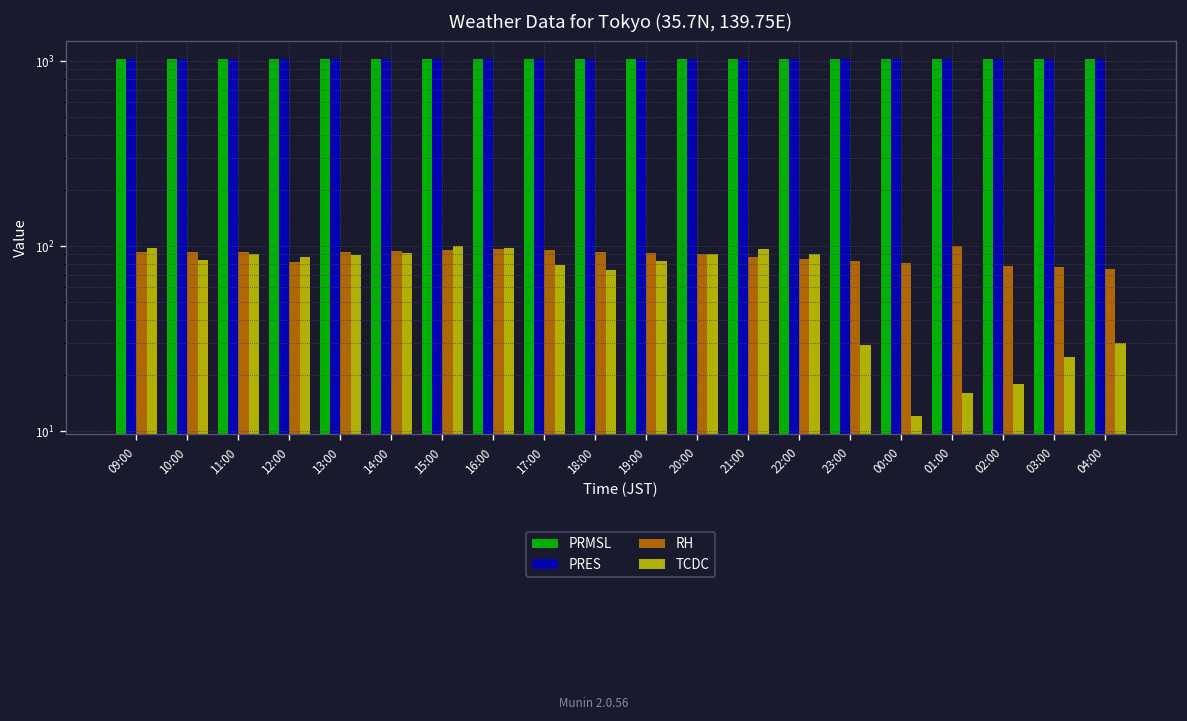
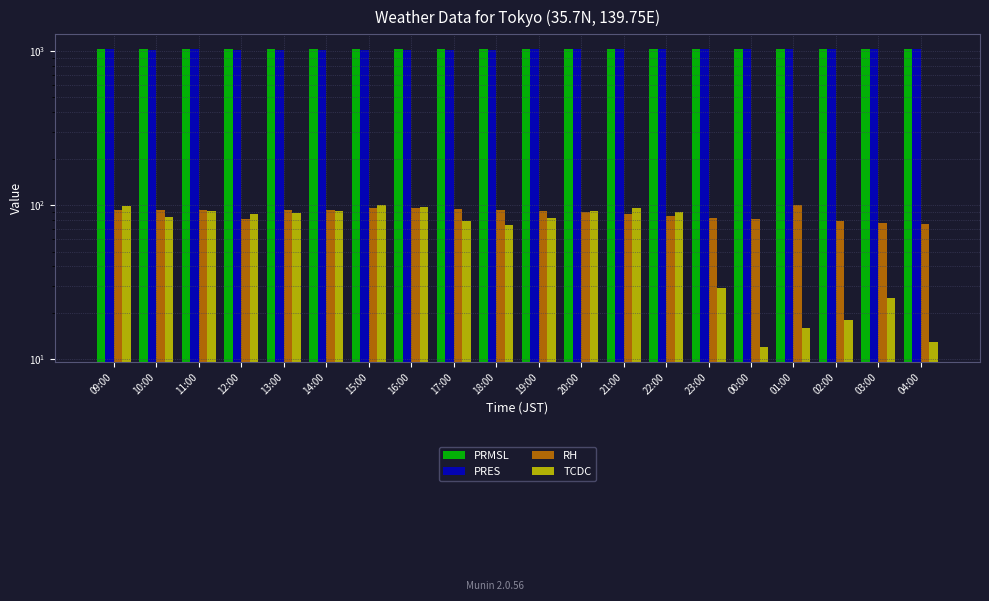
TCDC, 04:00: 30 -> 13
